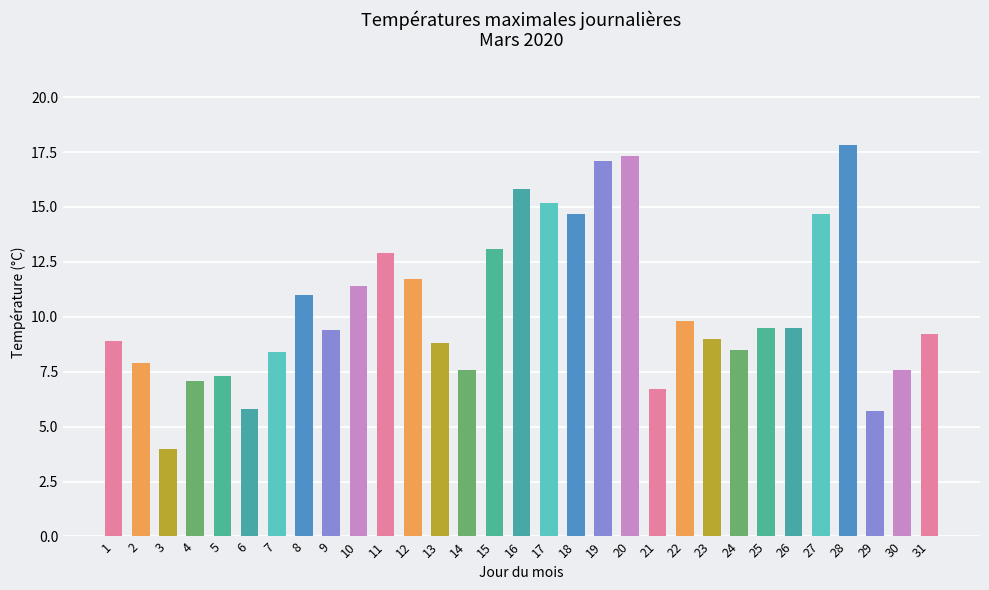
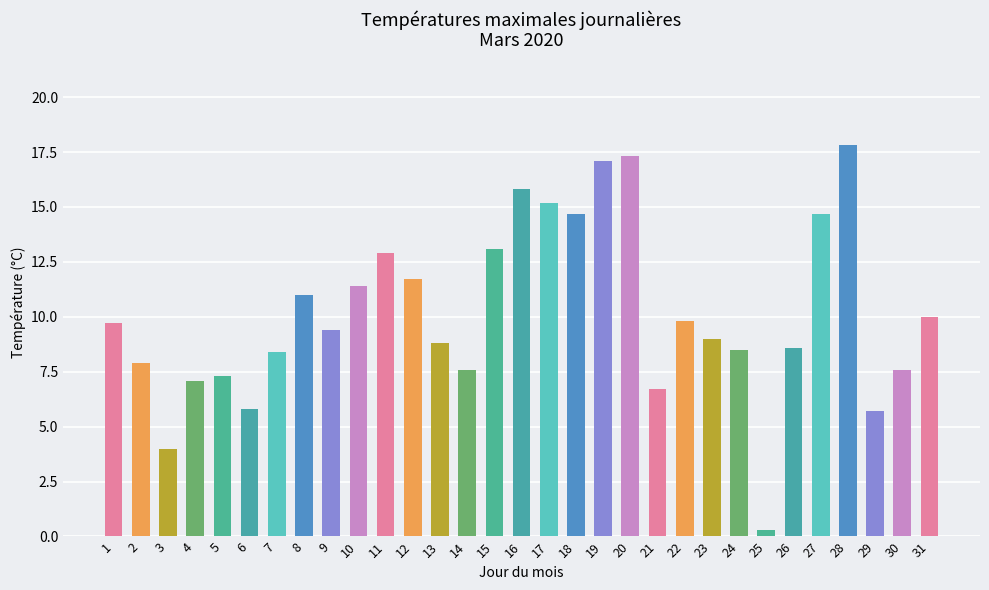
1: 8.9 -> 9.7
25: 9.5 -> 0.3
26: 9.5 -> 8.6
31: 9.2 -> 10.0
